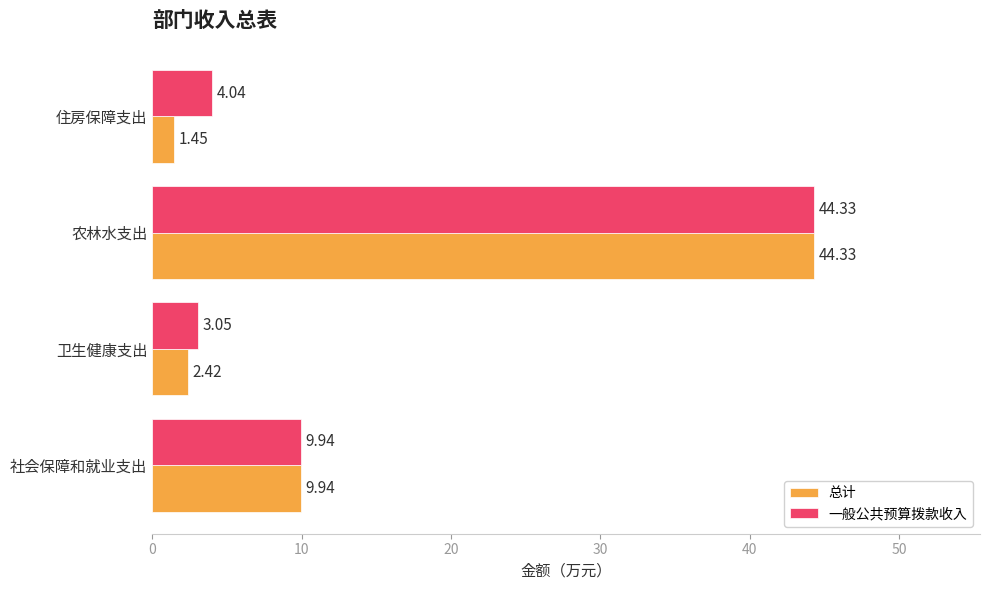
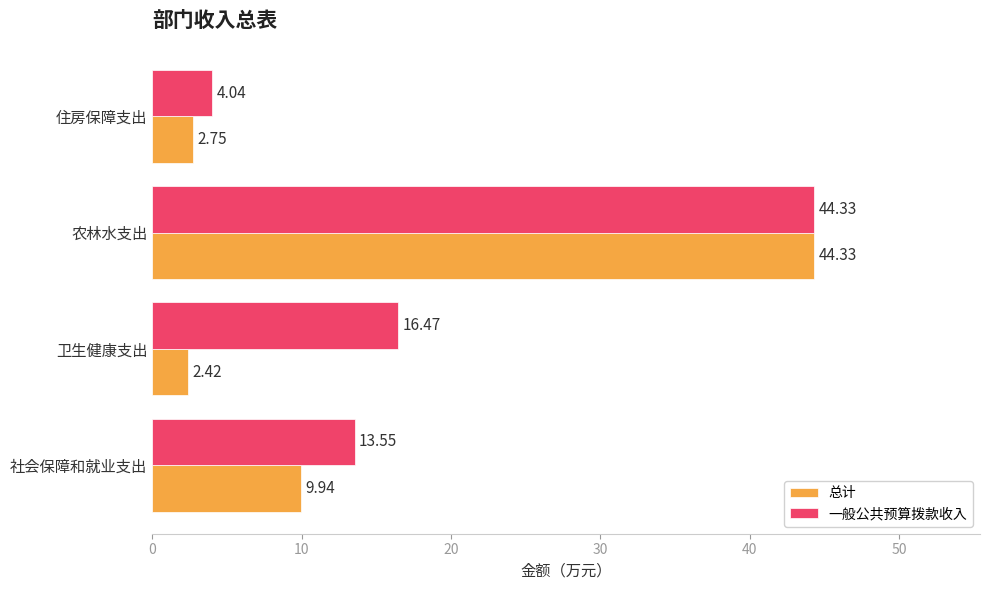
总计, 住房保障支出: 1.45 -> 2.75
一般公共预算拨款收入, 卫生健康支出: 3.05 -> 16.47
一般公共预算拨款收入, 社会保障和就业支出: 9.94 -> 13.55
